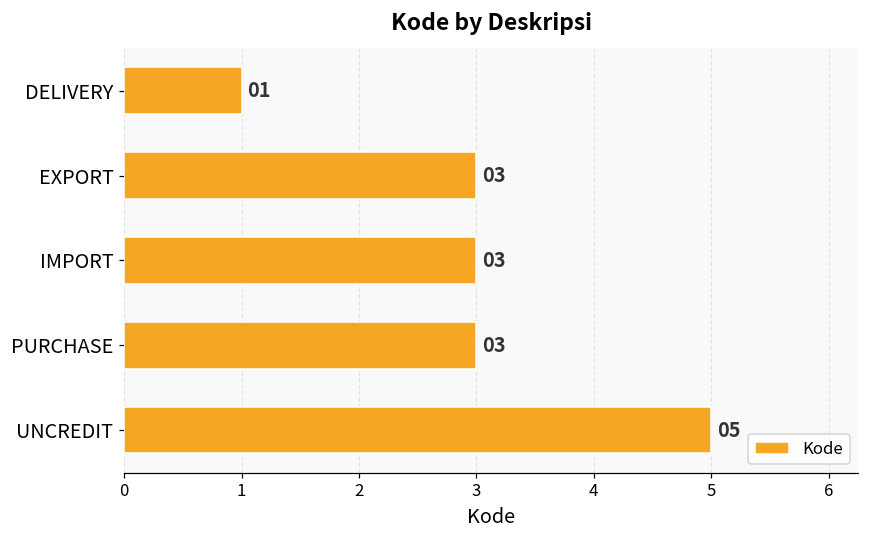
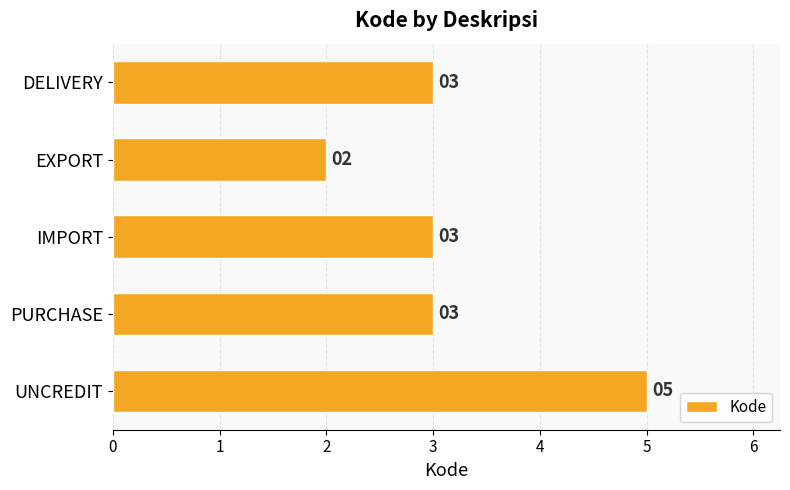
DELIVERY: 01 -> 03
EXPORT: 03 -> 02
